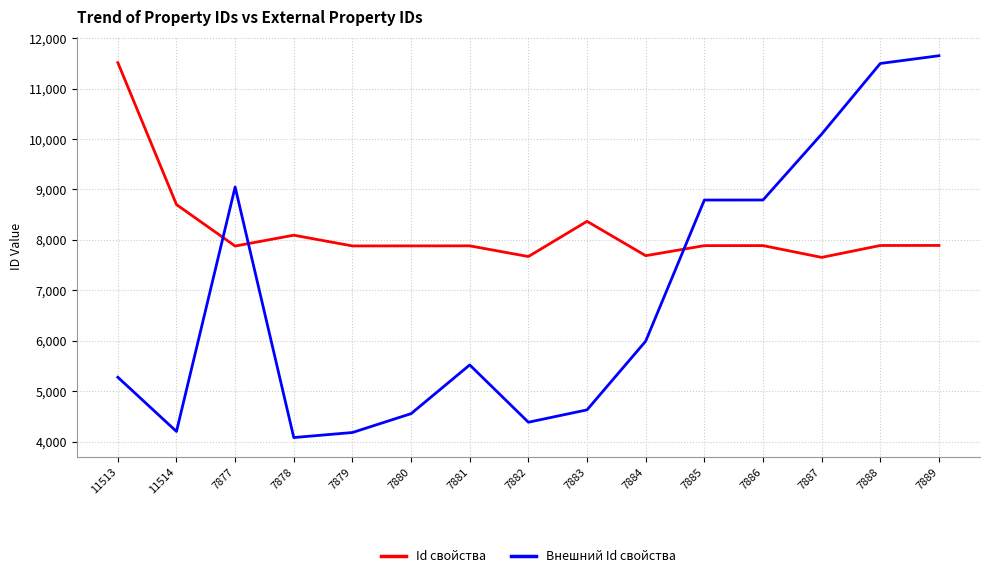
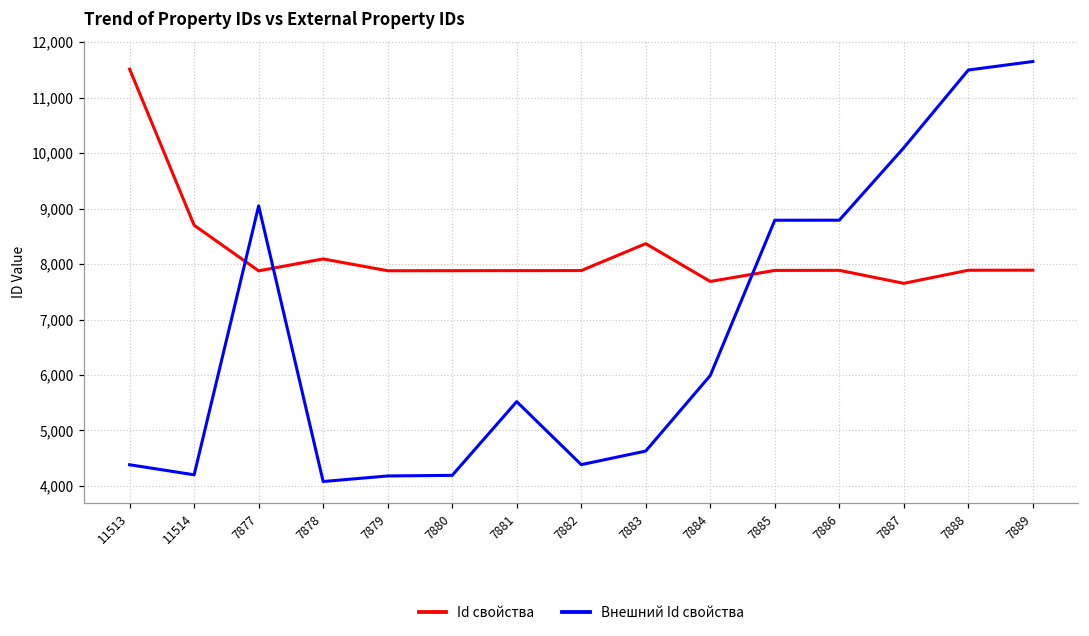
Внешний Id свойства, 11513: 5,300 -> 4,400
Внешний Id свойства, 7880: 4,600 -> 4,200
Id свойства, 7882: 7,700 -> 7,900
